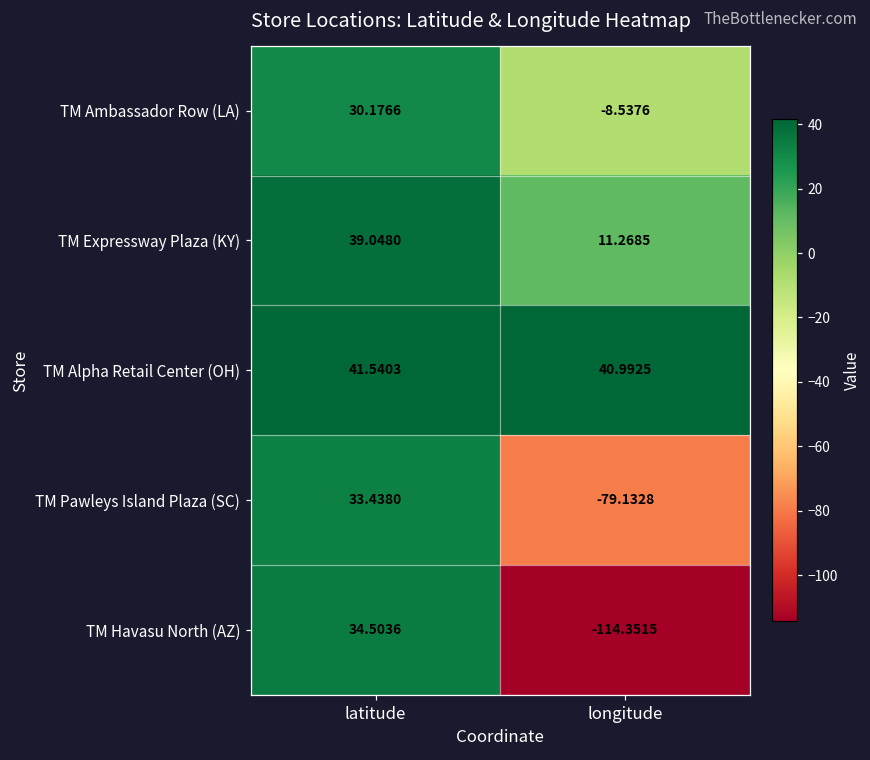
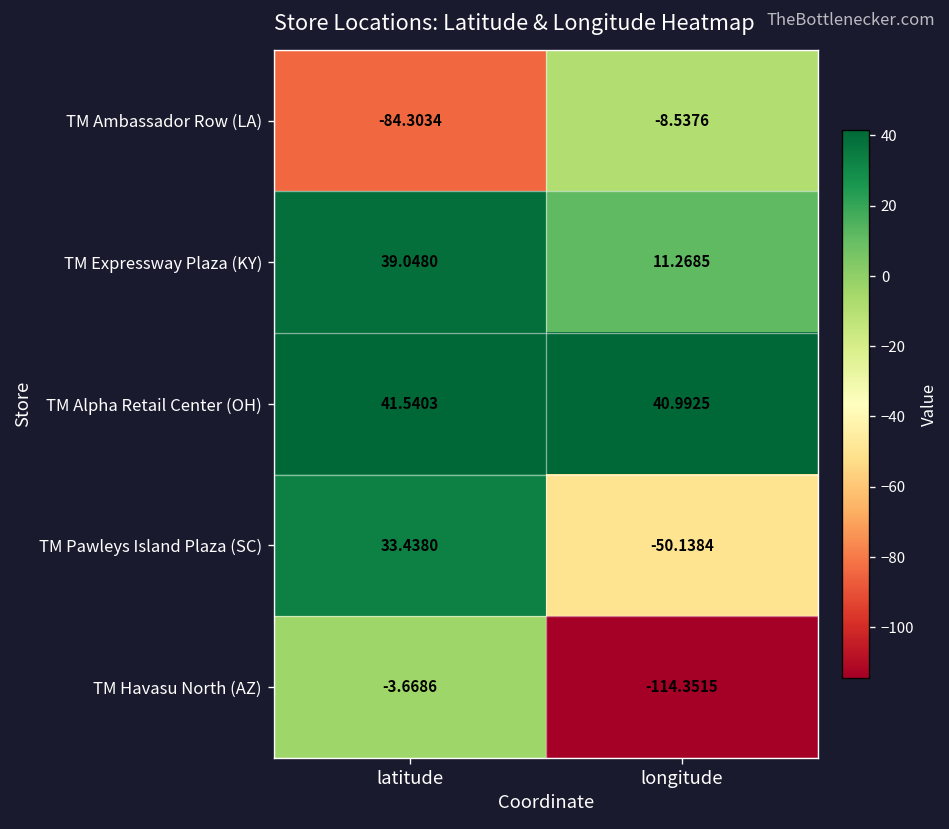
TM Ambassador Row (LA), latitude: 30.1766 -> -84.3034
TM Pawleys Island Plaza (SC), longitude: -79.1328 -> -50.1384
TM Havasu North (AZ), latitude: 34.5036 -> -3.6686
